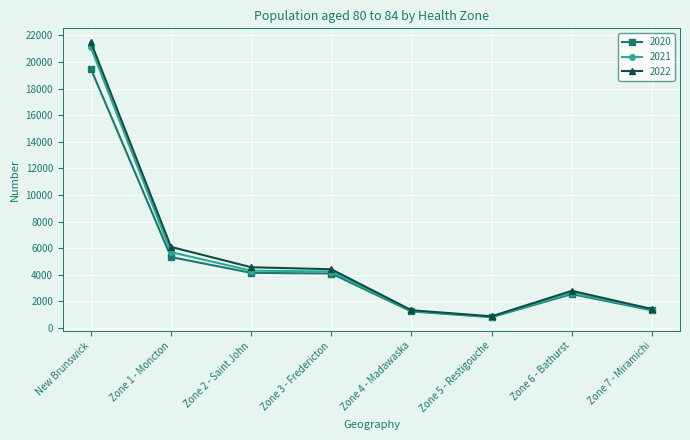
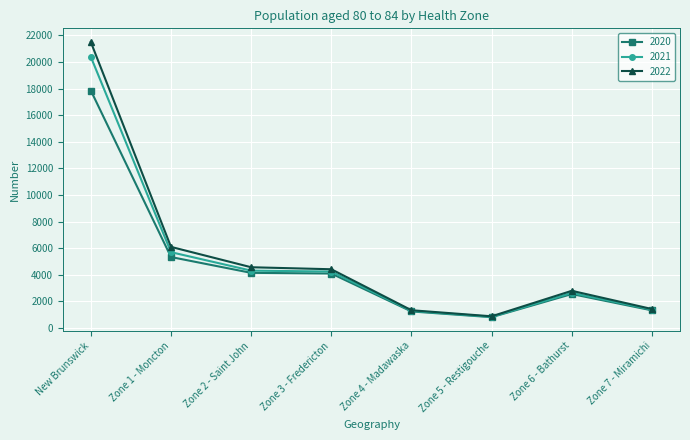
2020, New Brunswick: 19500 -> 17900
2021, New Brunswick: 21100 -> 20400
